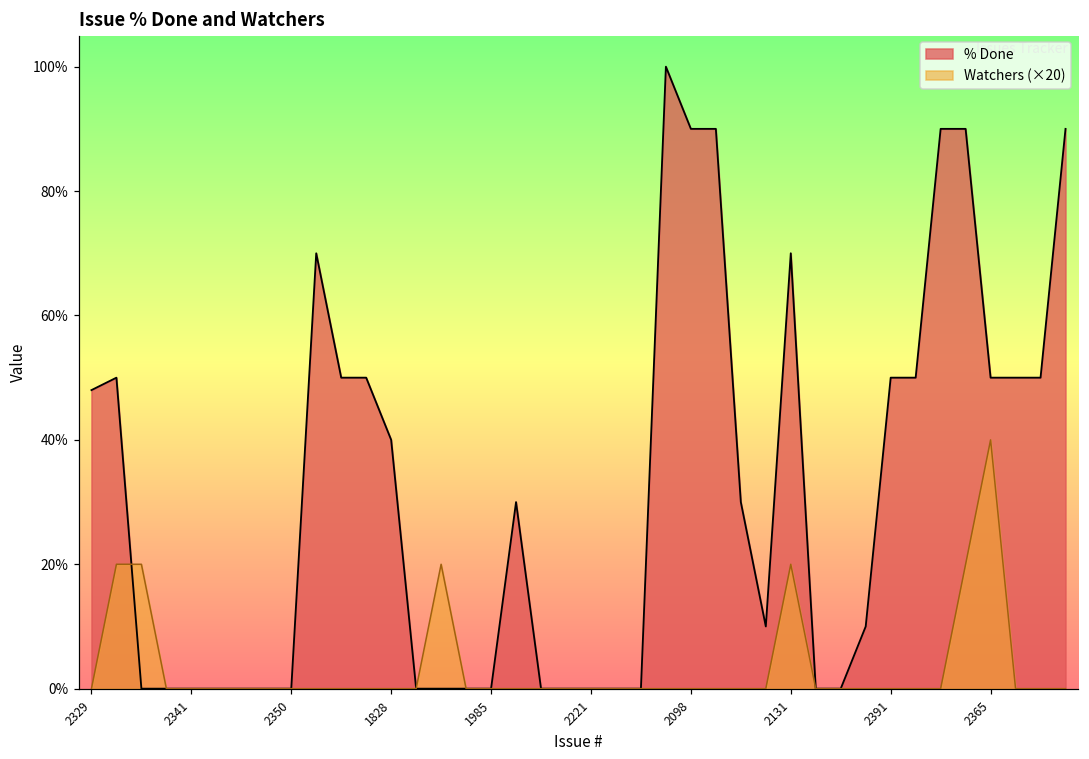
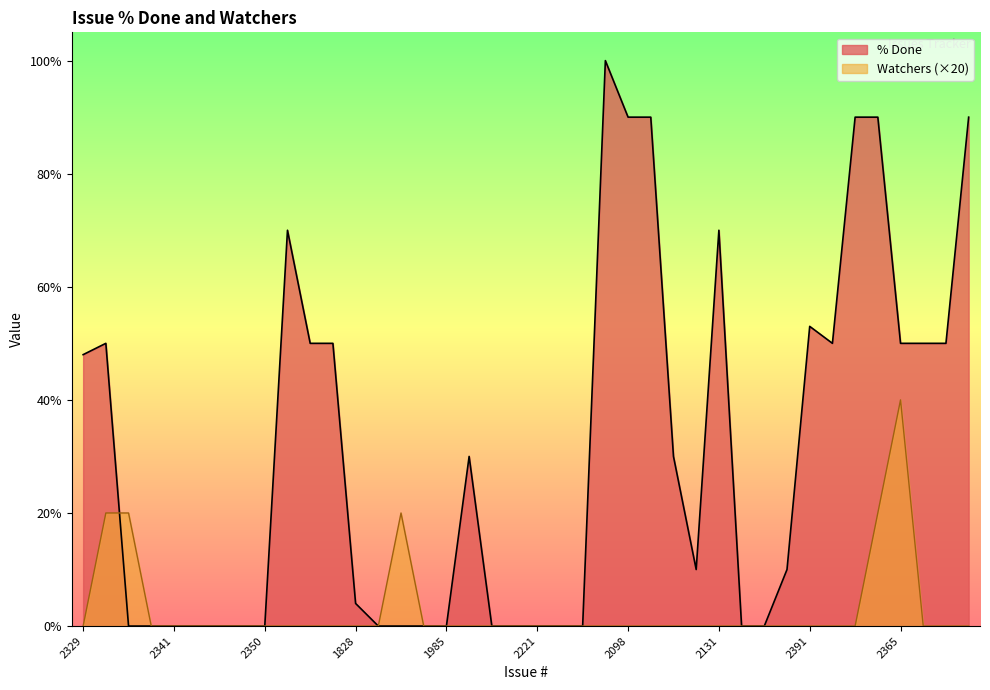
% Done, 1828: 40% -> 4%
Watchers (×20), 2131: 20% -> 0%
% Done, 2391: 50% -> 53%
